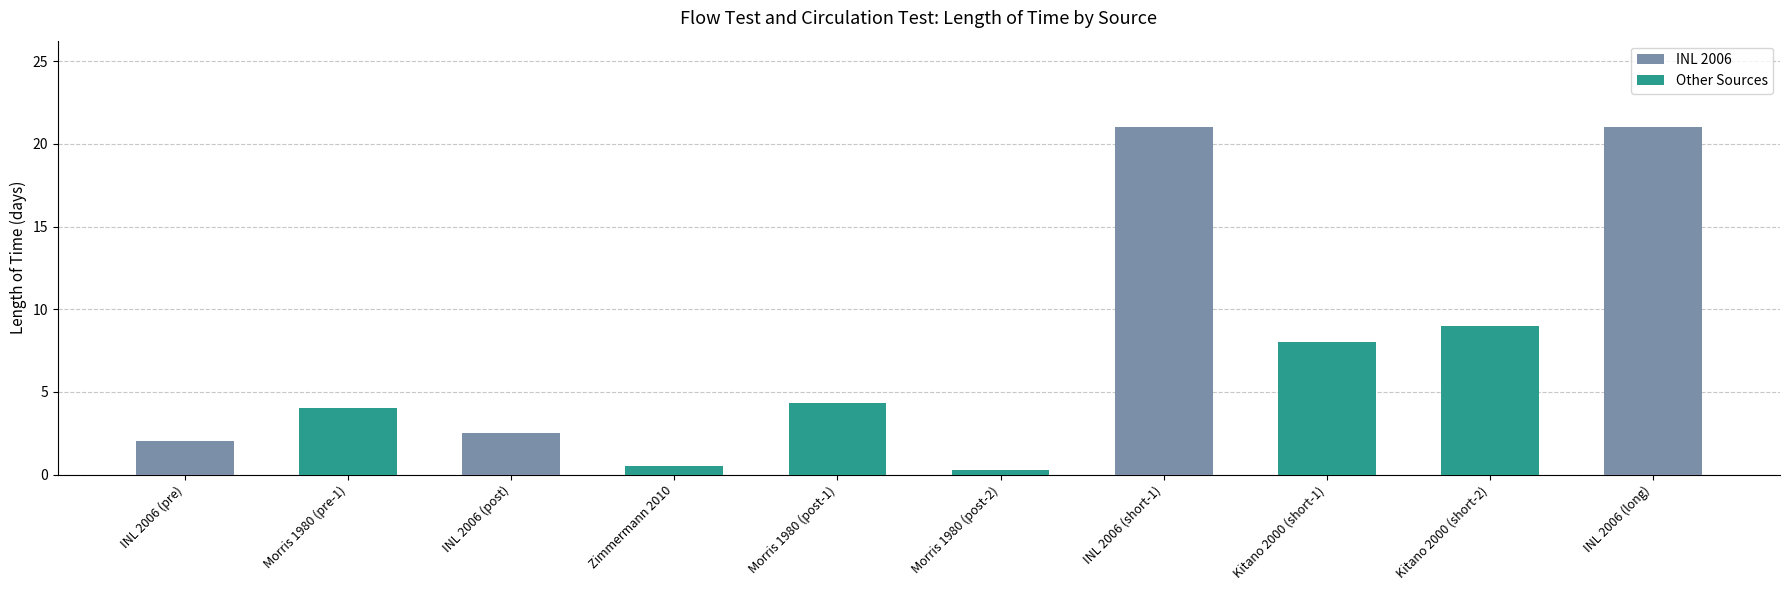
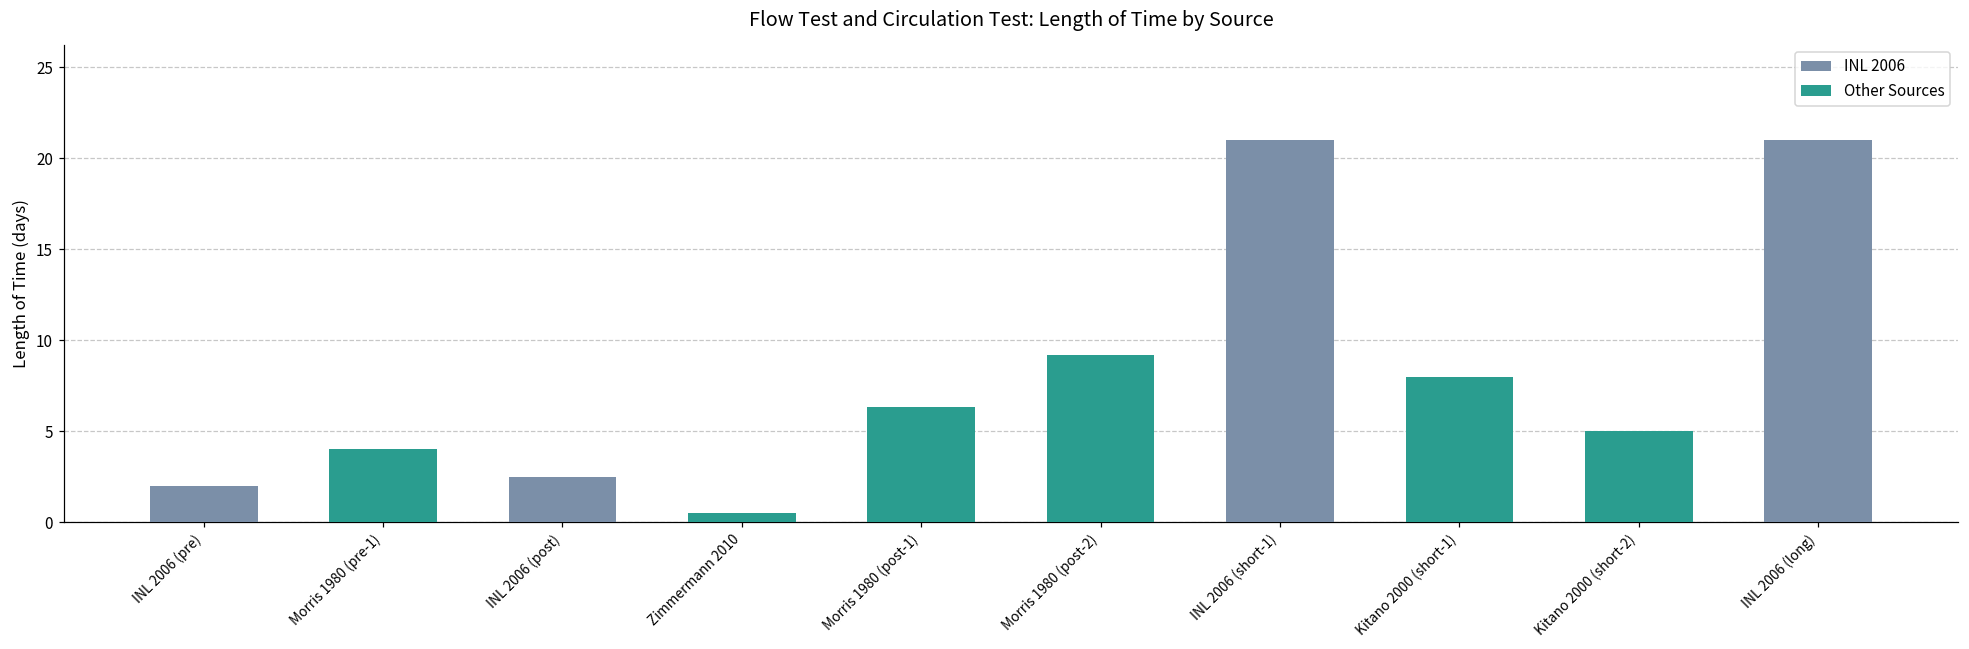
Morris 1980 (post-1): 4.3 -> 6.3
Morris 1980 (post-2): 0.3 -> 9.2
Kitano 2000 (short-2): 9 -> 5
